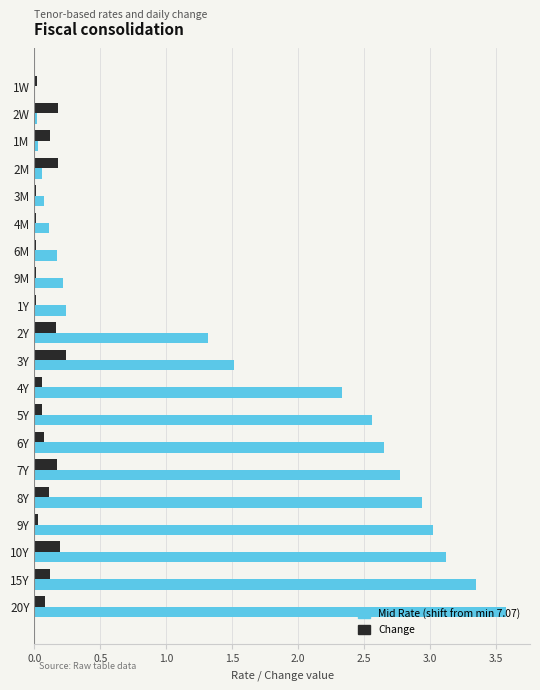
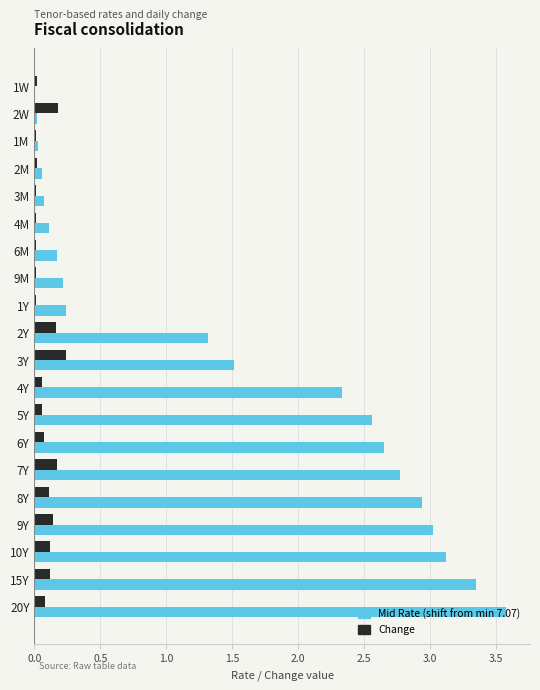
Change, 1M: 0.12 -> 0.01
Change, 2M: 0.18 -> 0.02
Change, 9Y: 0.03 -> 0.14
Change, 10Y: 0.19 -> 0.12
